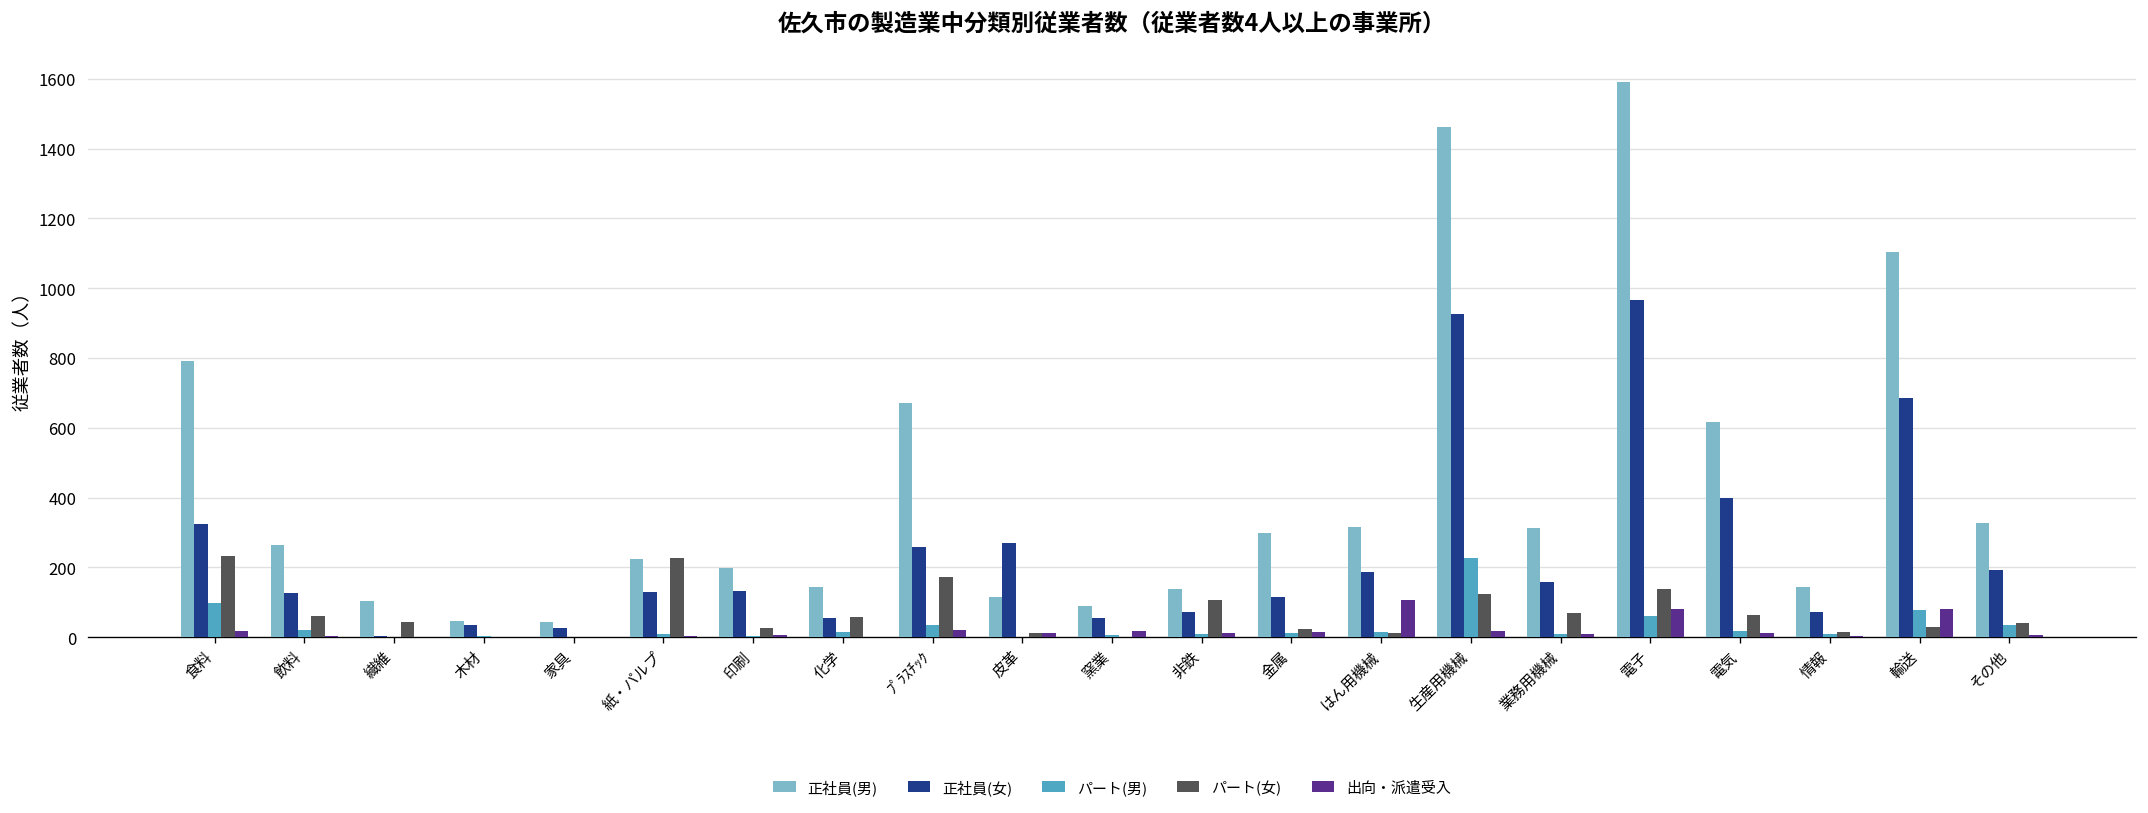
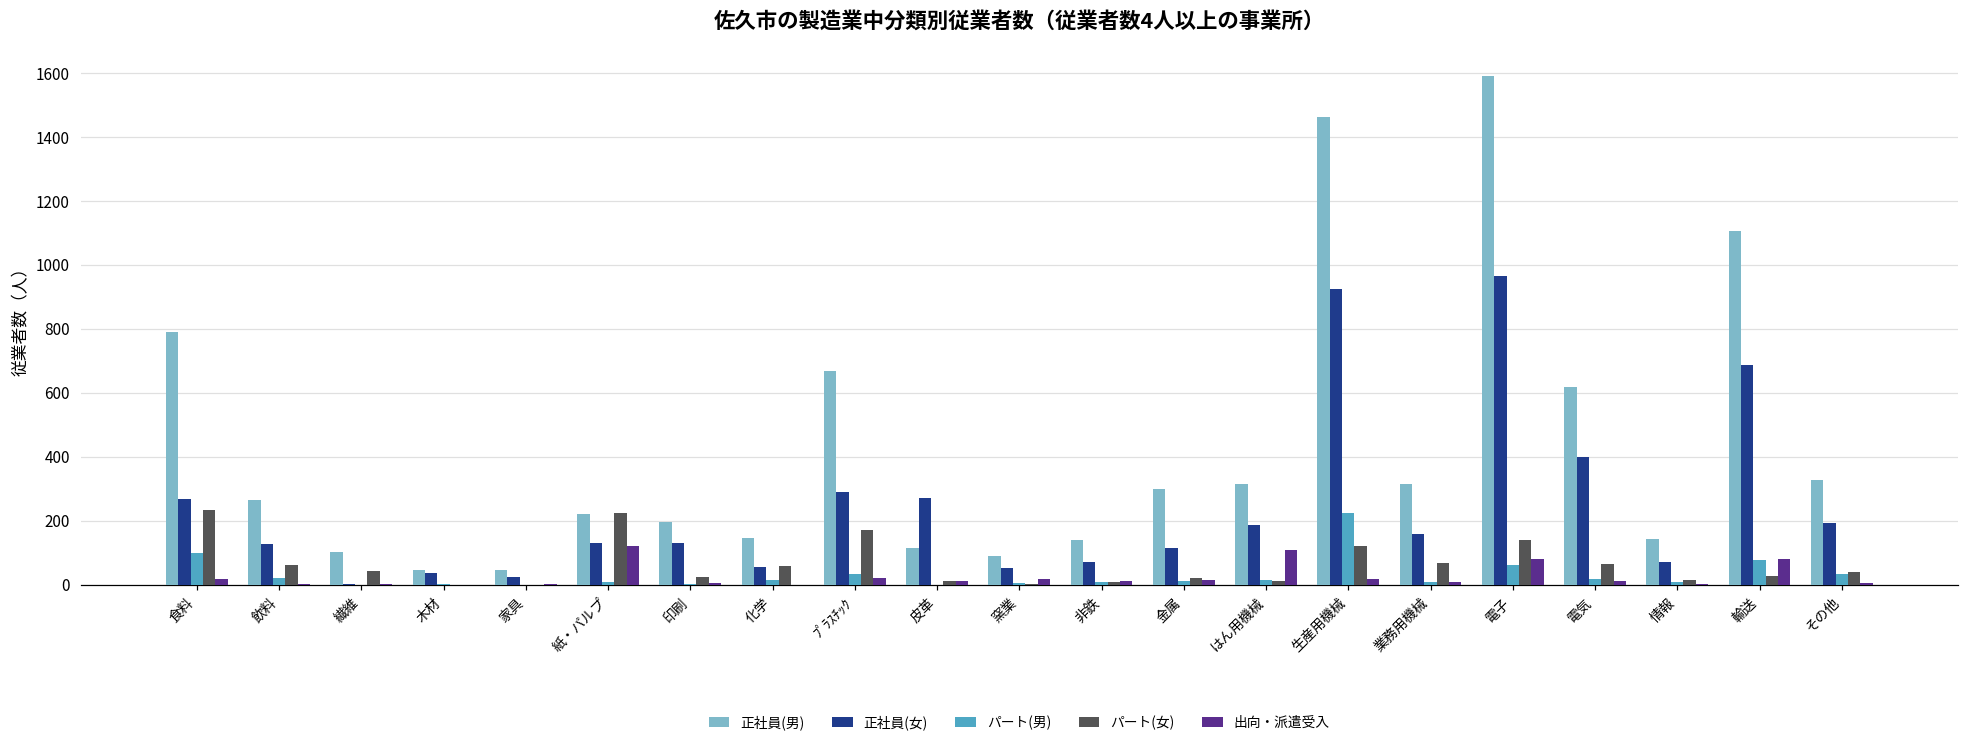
正社員(女), 食料: 330 -> 270
出向・派遣受入, 紙・パルプ: 0 -> 120
正社員(女), ﾌﾟﾗｽﾁｯｸ: 260 -> 290
パート(女), 非鉄: 110 -> 10
